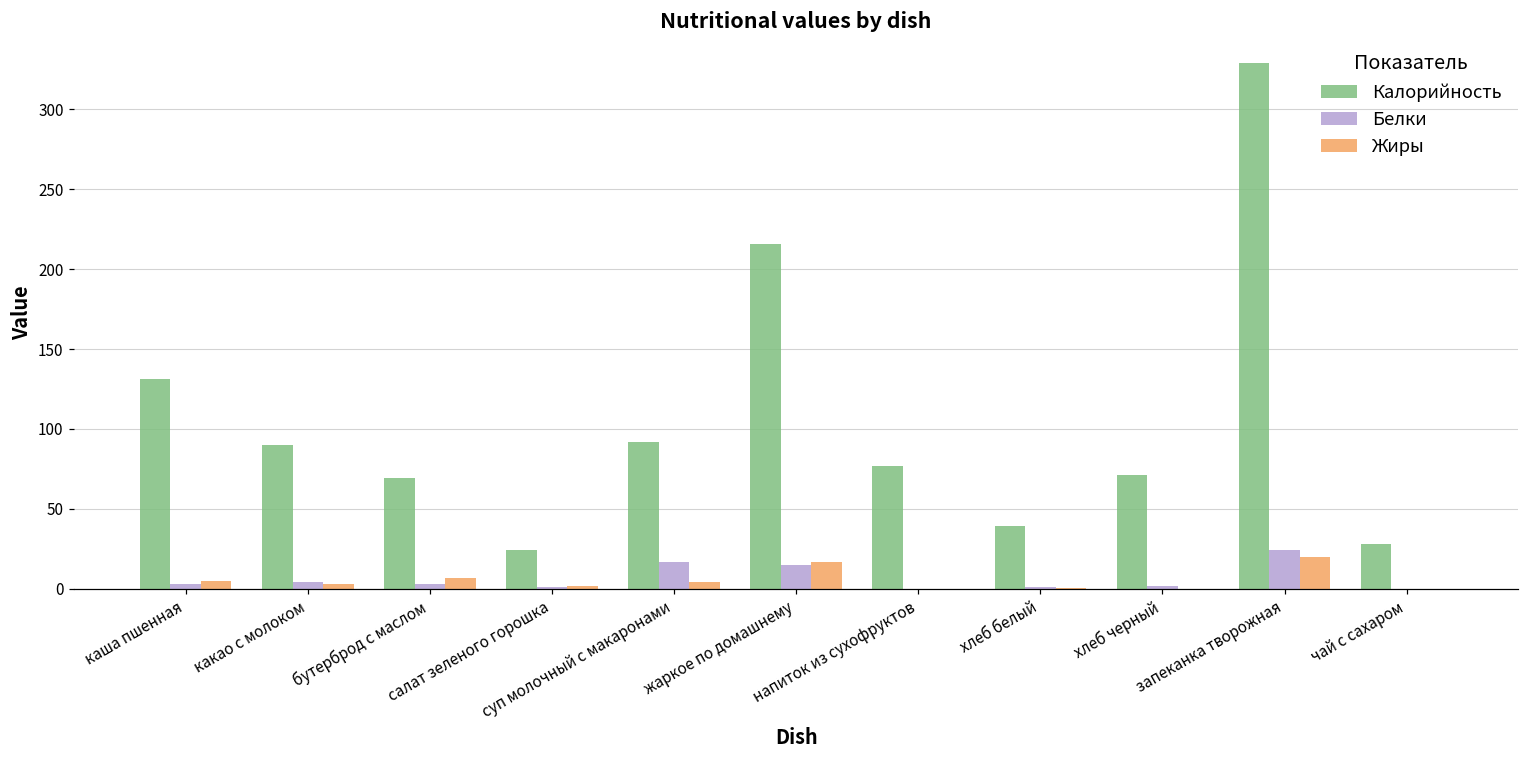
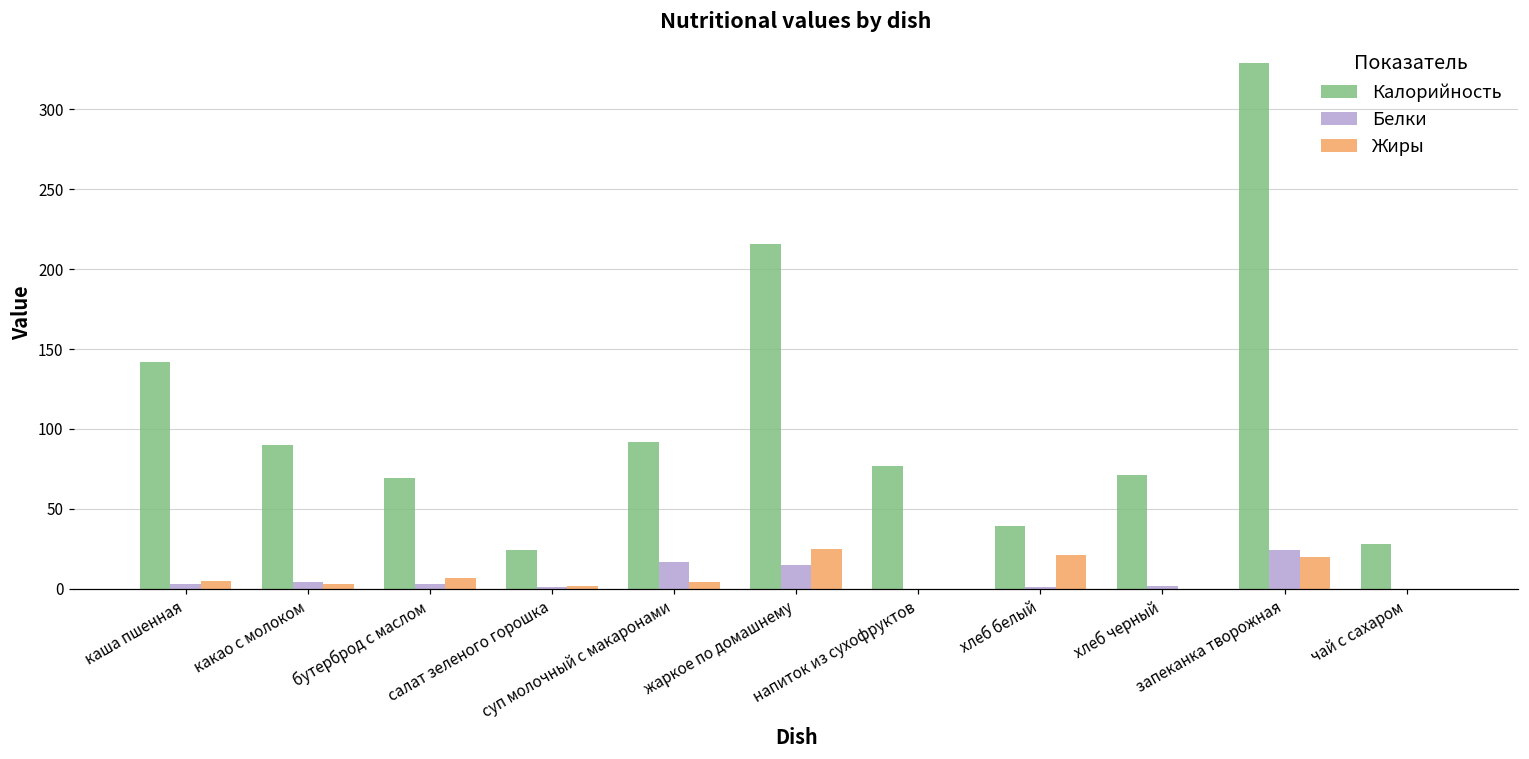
Калорийность, каша пшенная: 131 -> 142
Жиры, жаркое по домашнему: 17 -> 25
Жиры, хлеб белый: 1 -> 21
